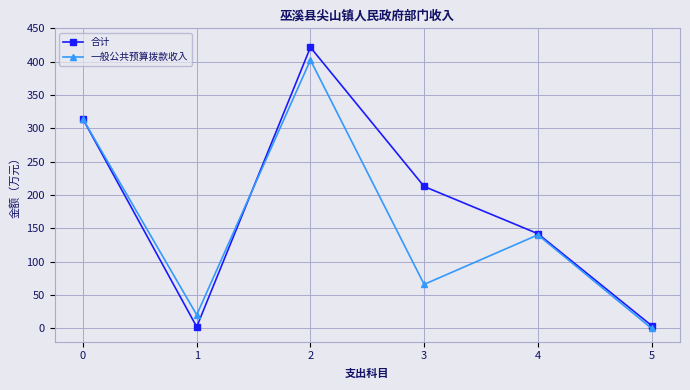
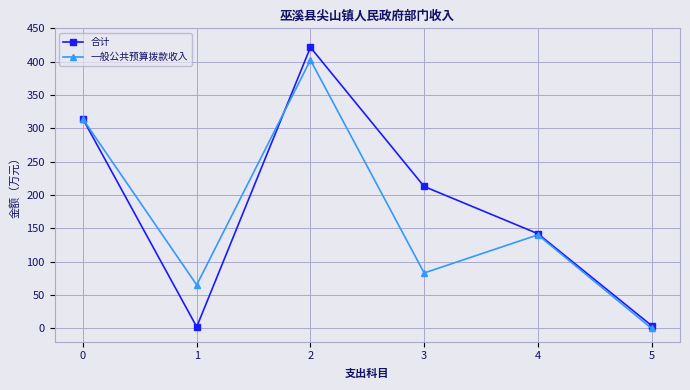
一般公共预算拨款收入, 1: 20 -> 70
一般公共预算拨款收入, 3: 70 -> 80
